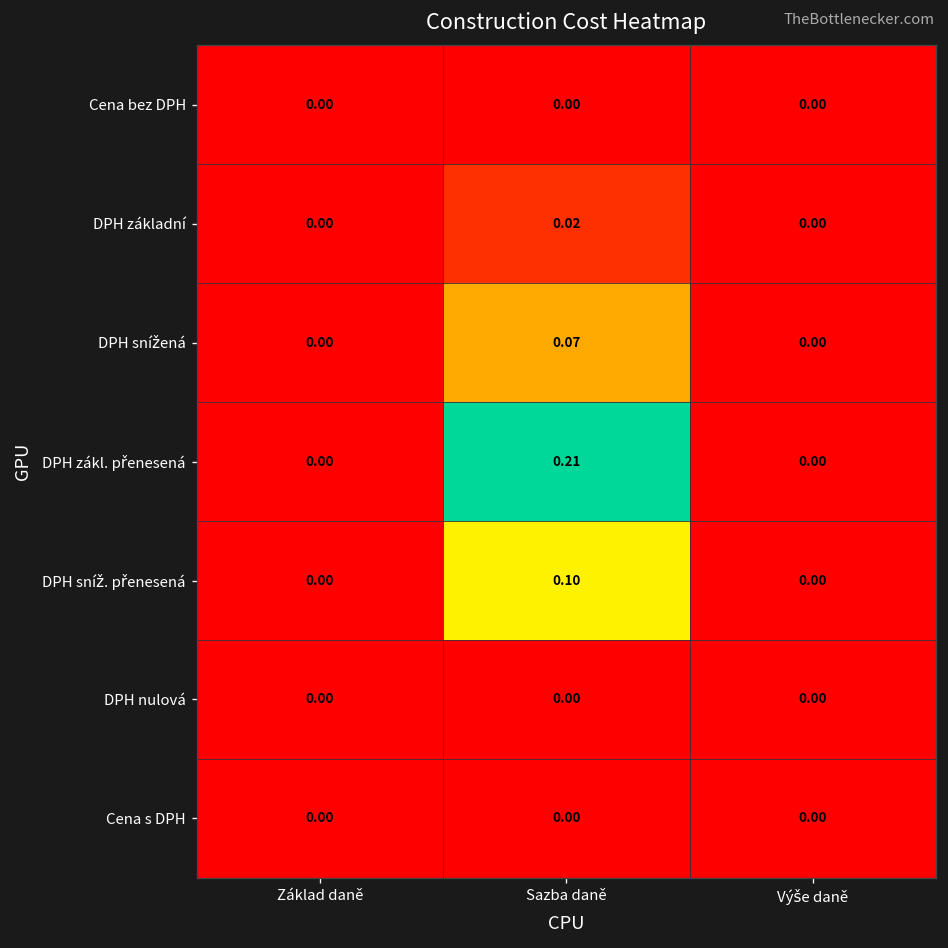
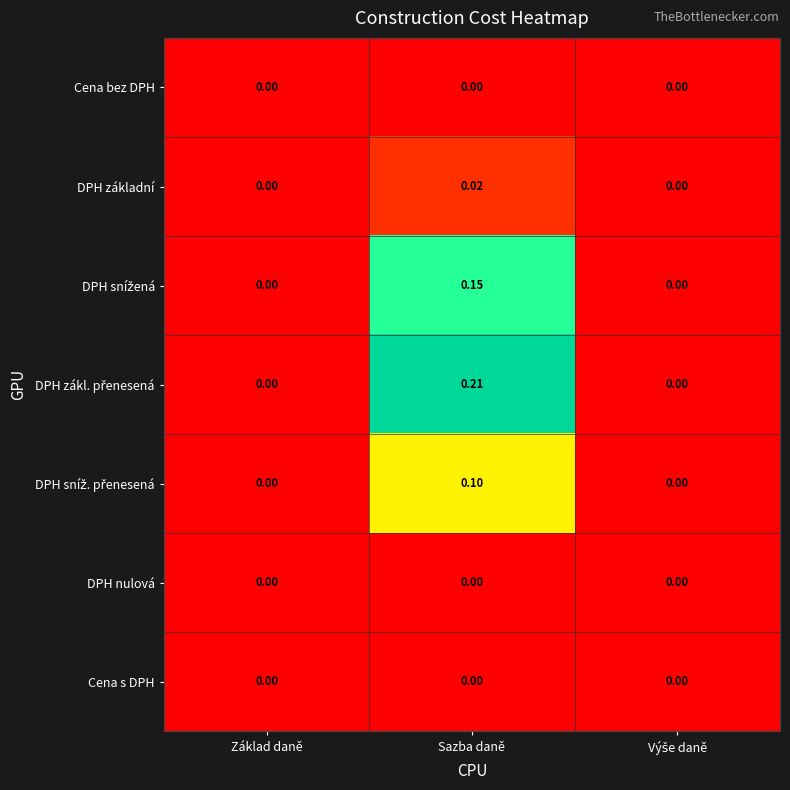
DPH snížená, Sazba daně: 0.07 -> 0.15
